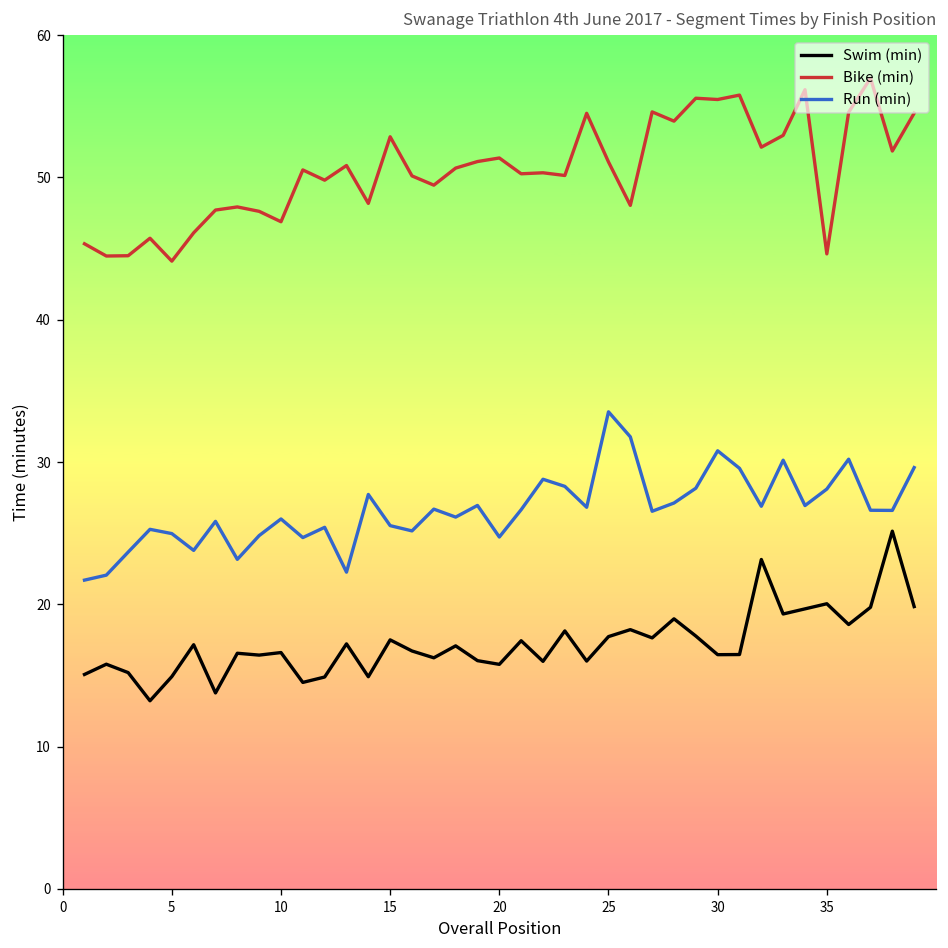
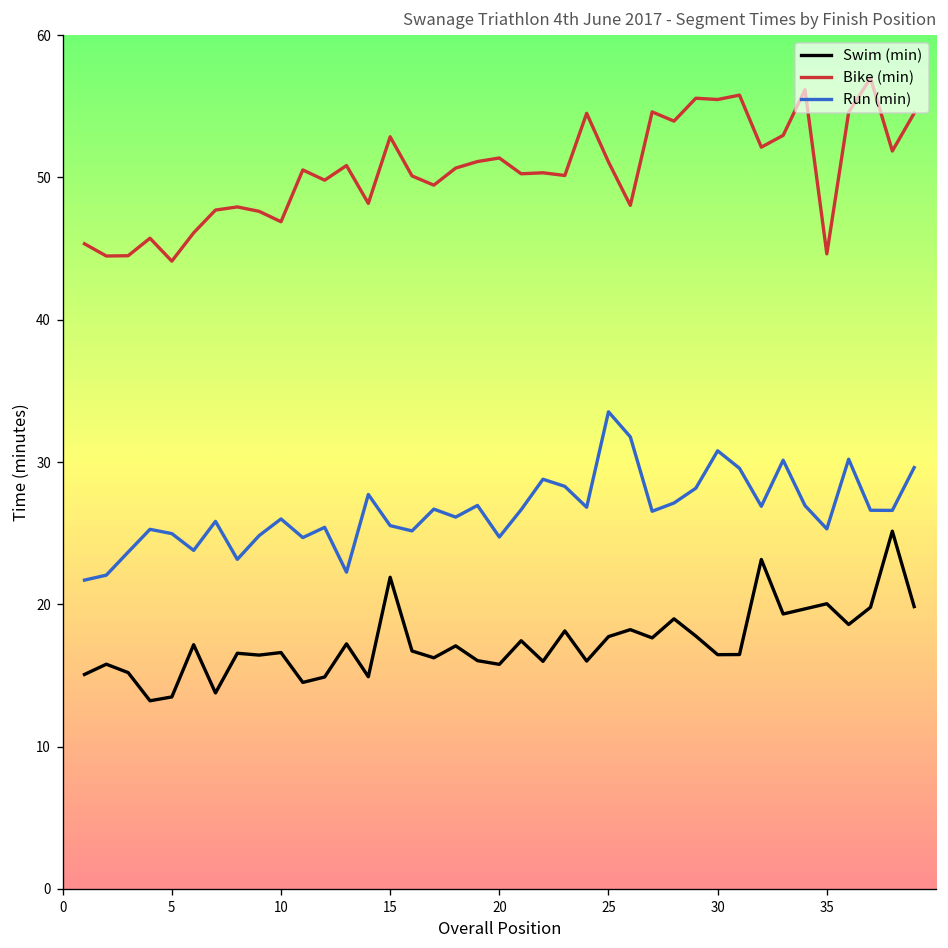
Swim (min), 5: 14.9 -> 13.5
Swim (min), 15: 17.5 -> 21.9
Run (min), 35: 28.1 -> 25.3
